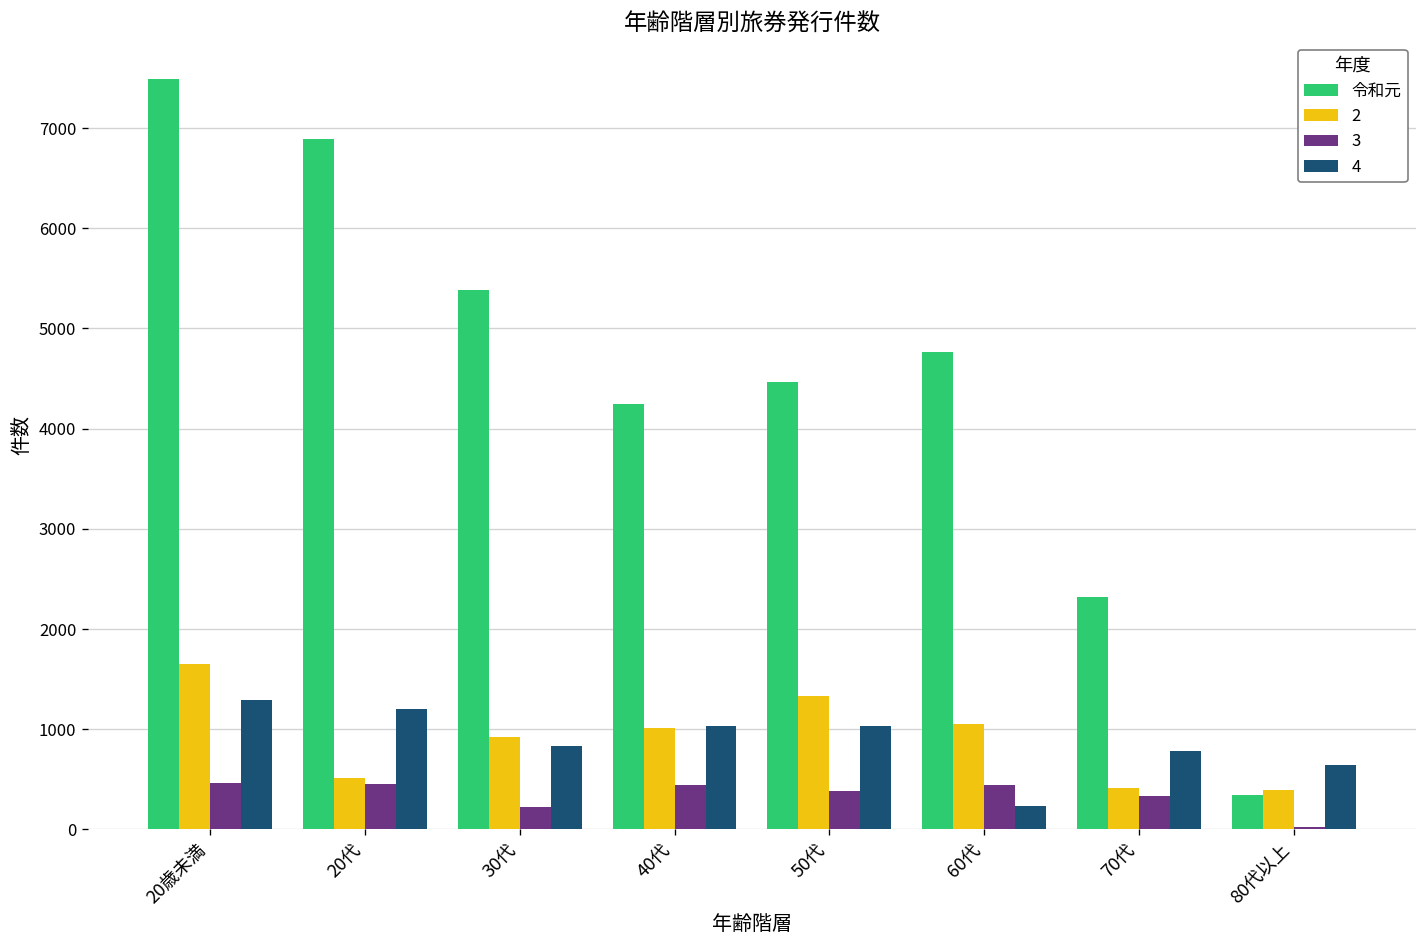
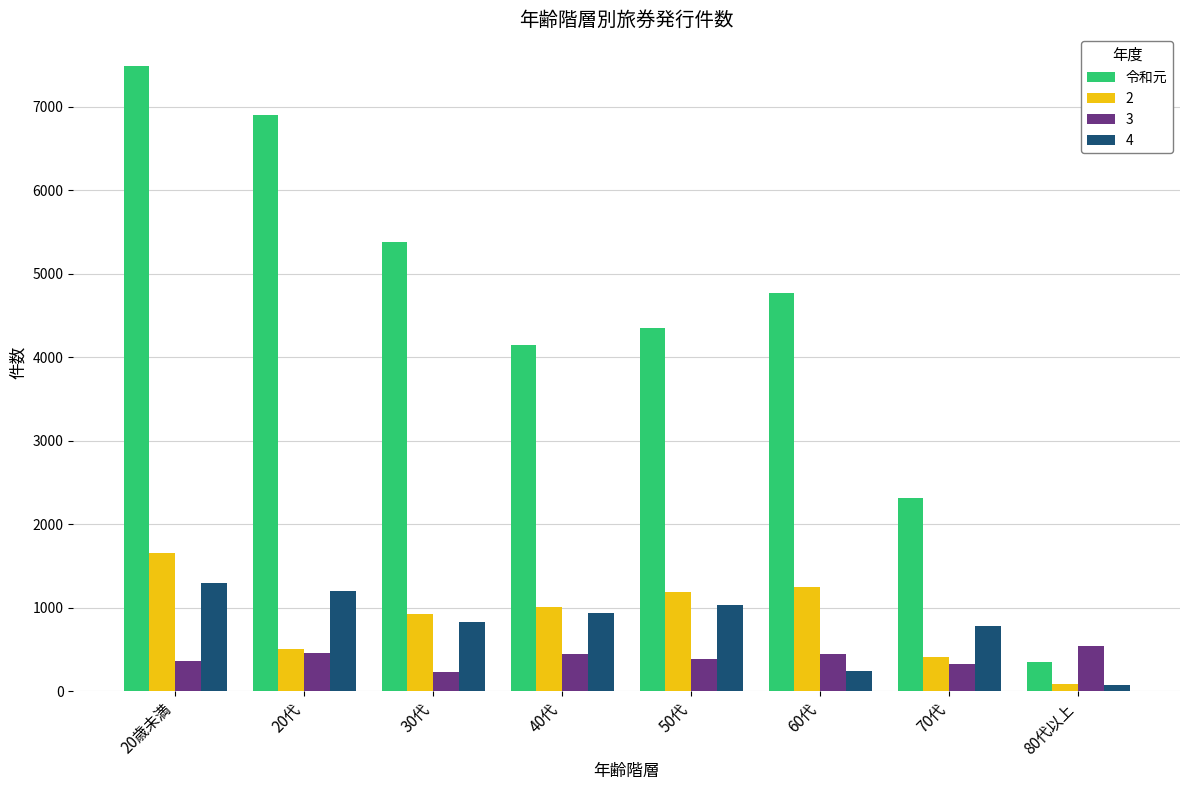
3, 20歳未満: 500 -> 400
令和元, 40代: 4200 -> 4100
4, 40代: 1000 -> 900
令和元, 50代: 4500 -> 4300
2, 50代: 1300 -> 1200
2, 60代: 1000 -> 1300
2, 80代以上: 400 -> 100
3, 80代以上: 0 -> 500
4, 80代以上: 600 -> 100
